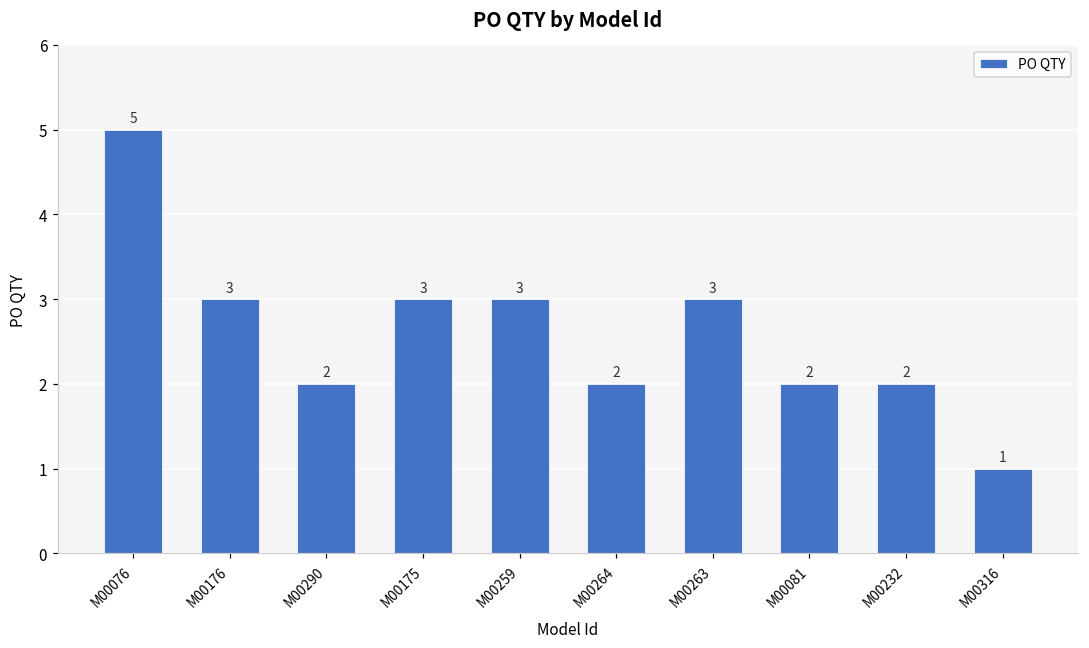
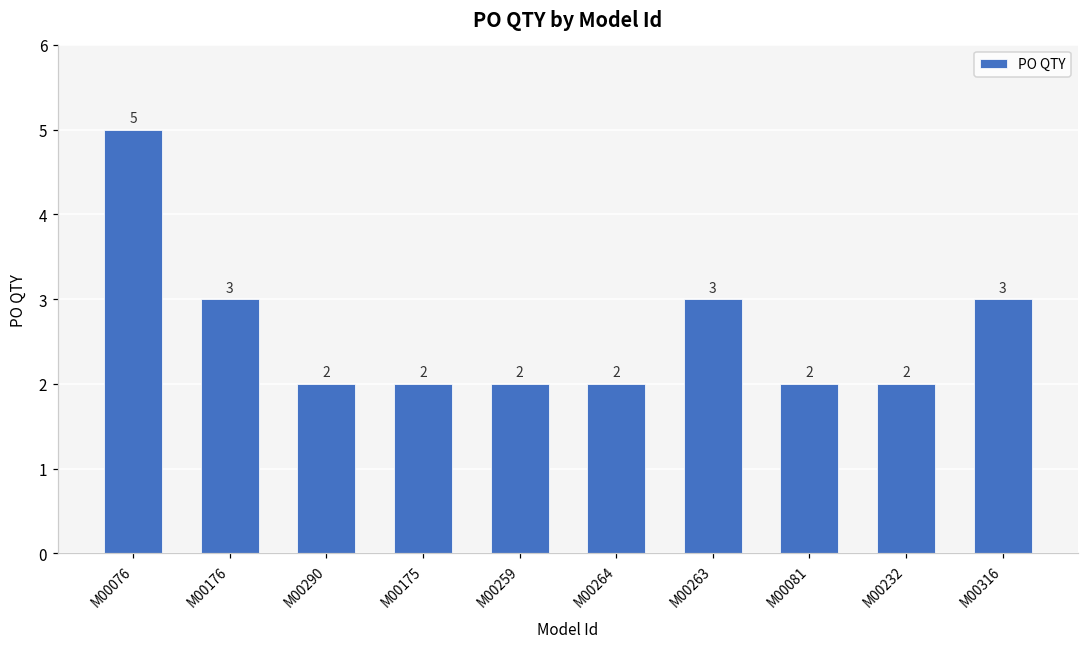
M00175: 3 -> 2
M00259: 3 -> 2
M00316: 1 -> 3
